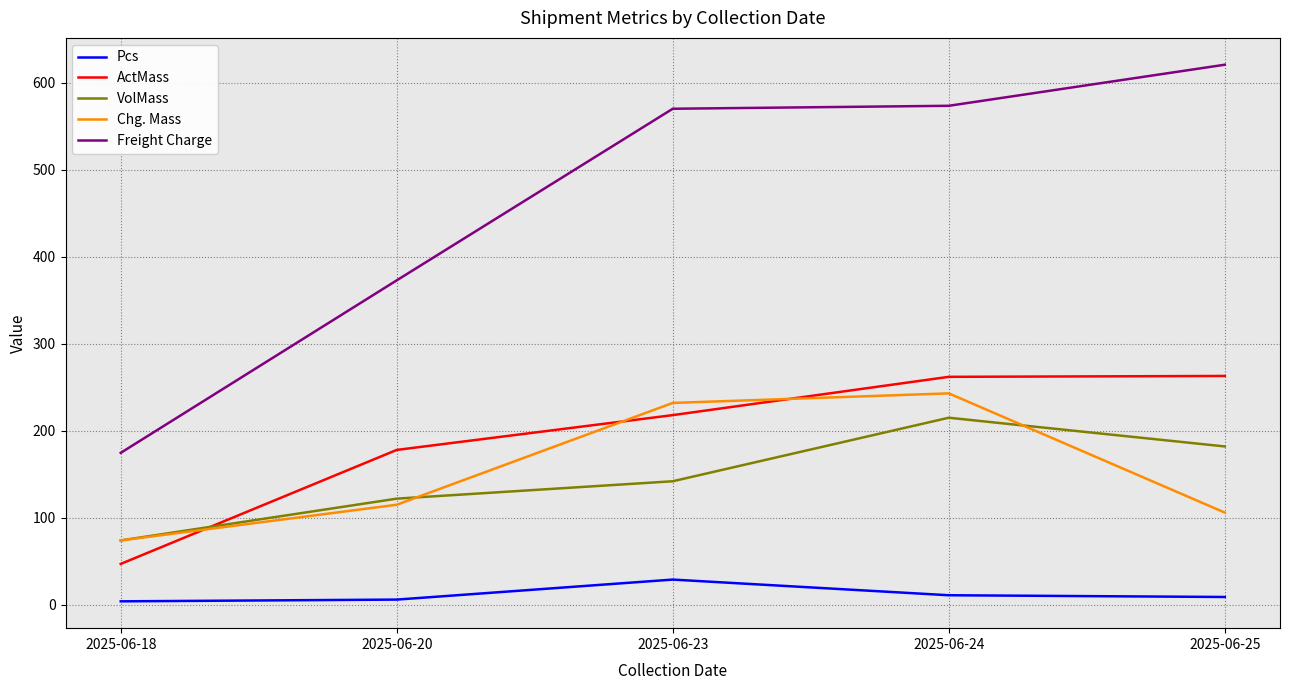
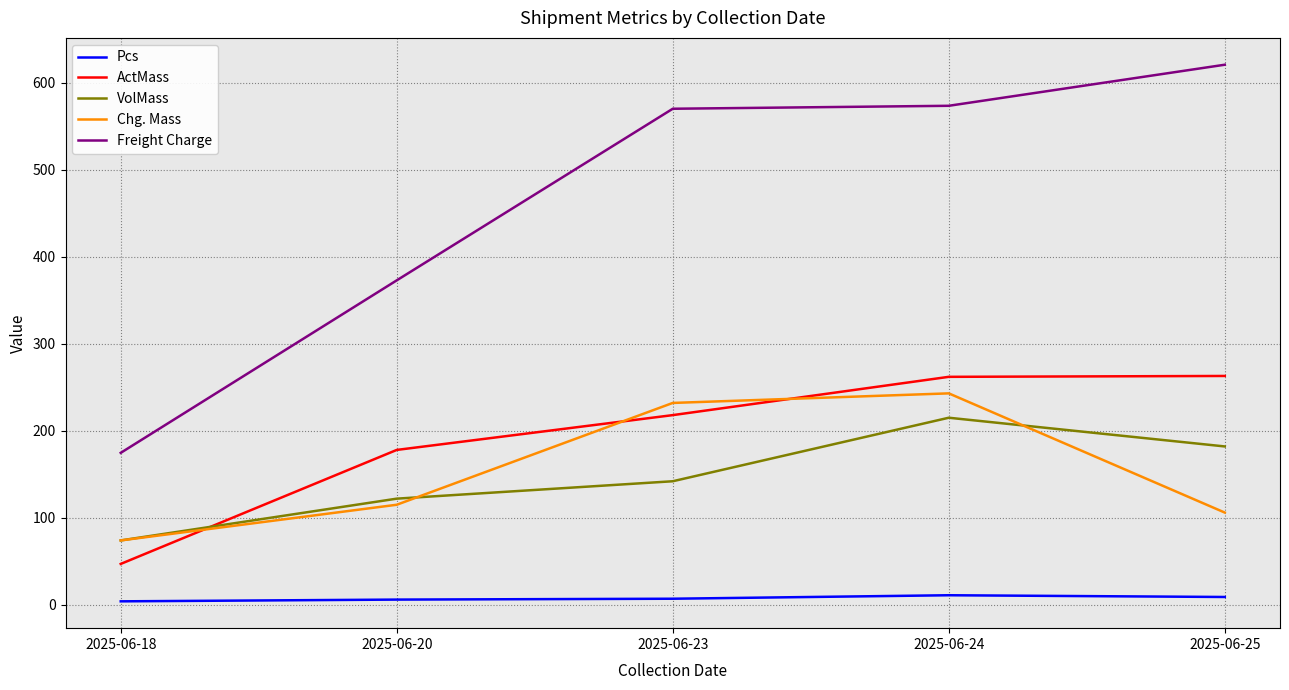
Pcs, 2025-06-23: 30 -> 10
